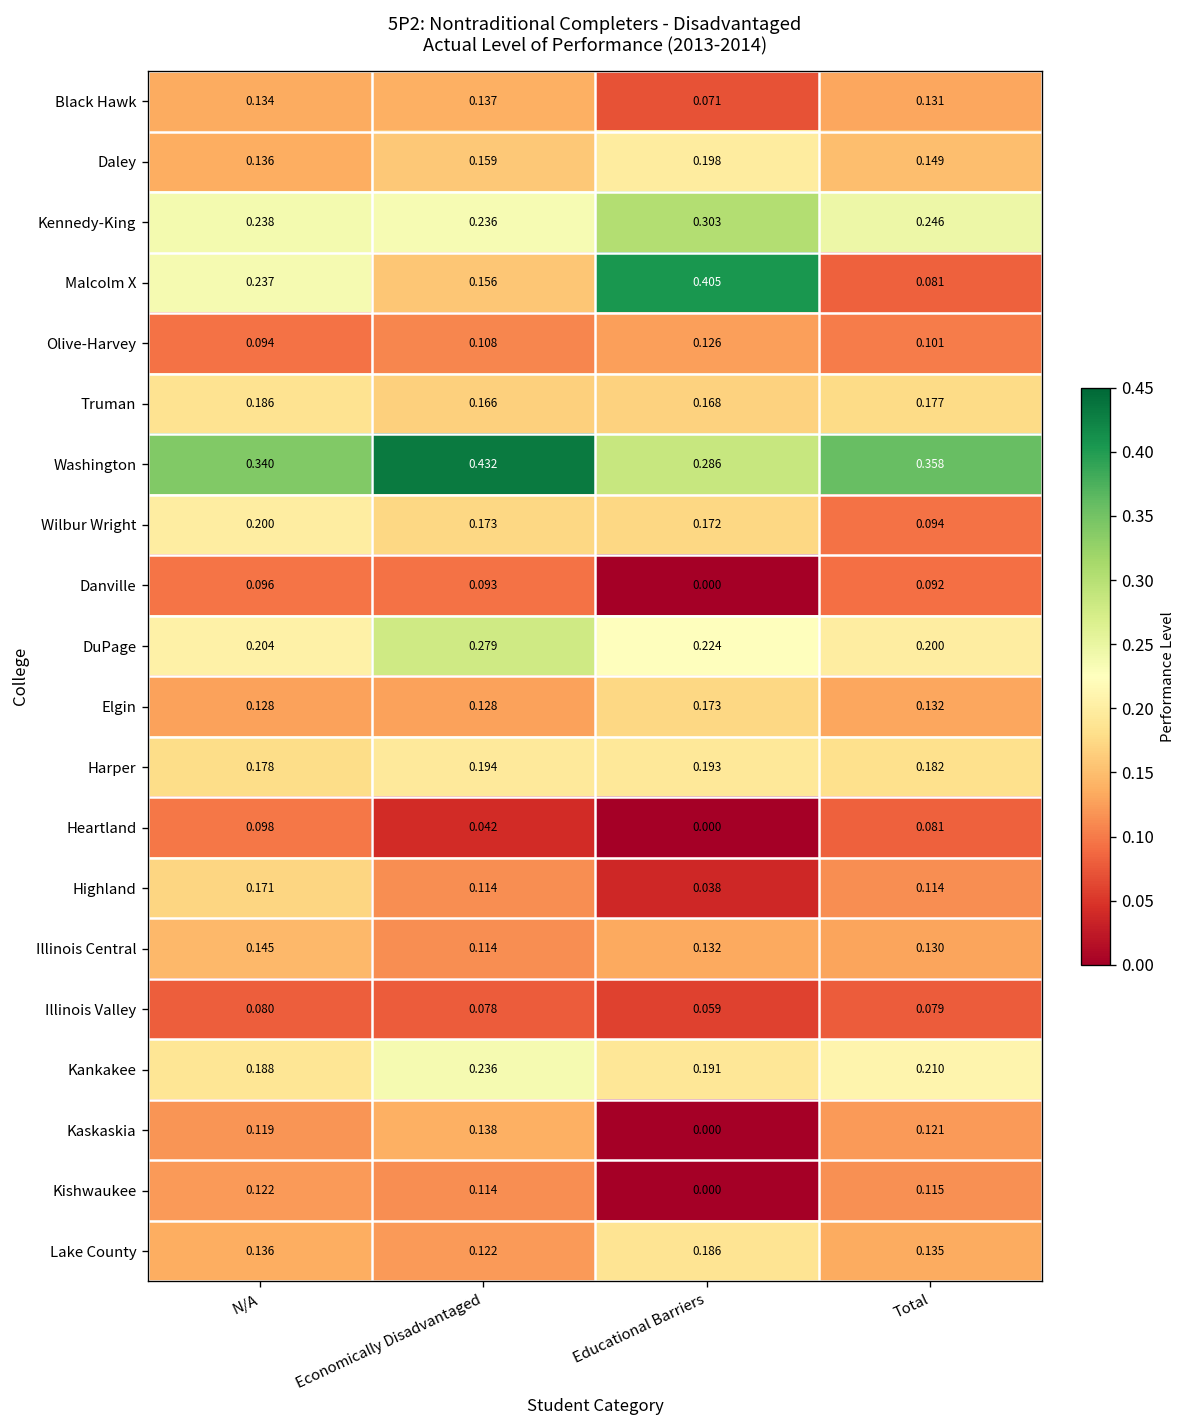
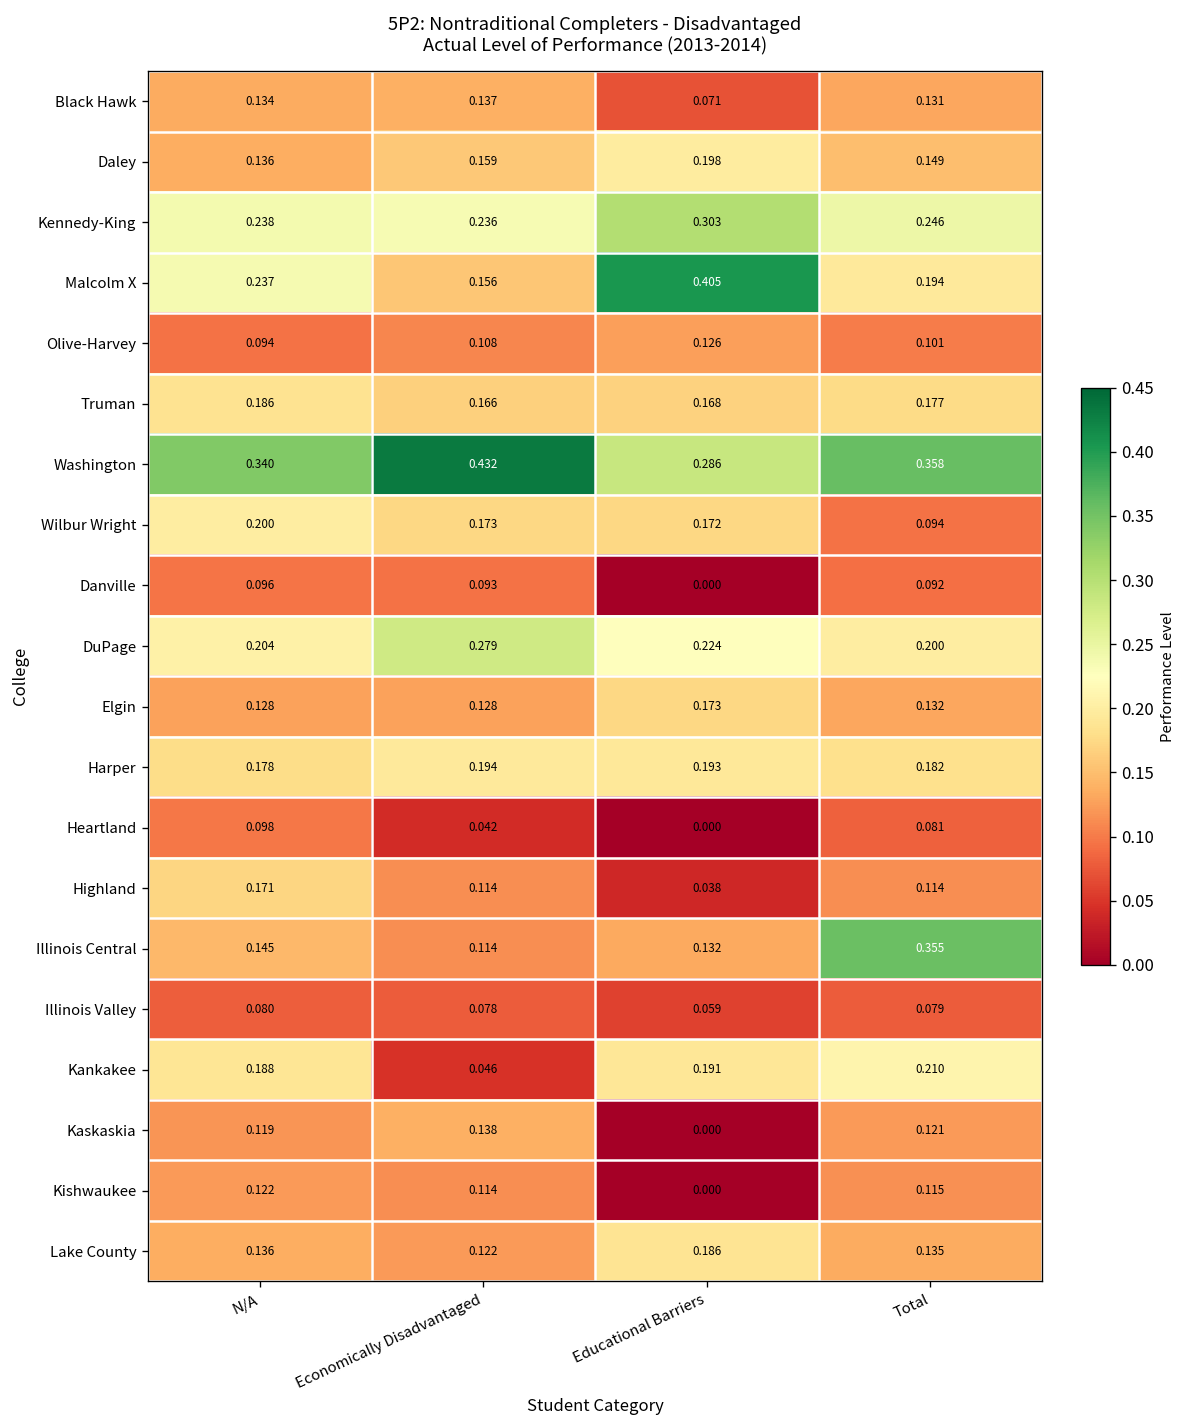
Malcolm X, Total: 0.081 -> 0.194
Illinois Central, Total: 0.130 -> 0.355
Kankakee, Economically Disadvantaged: 0.236 -> 0.046
